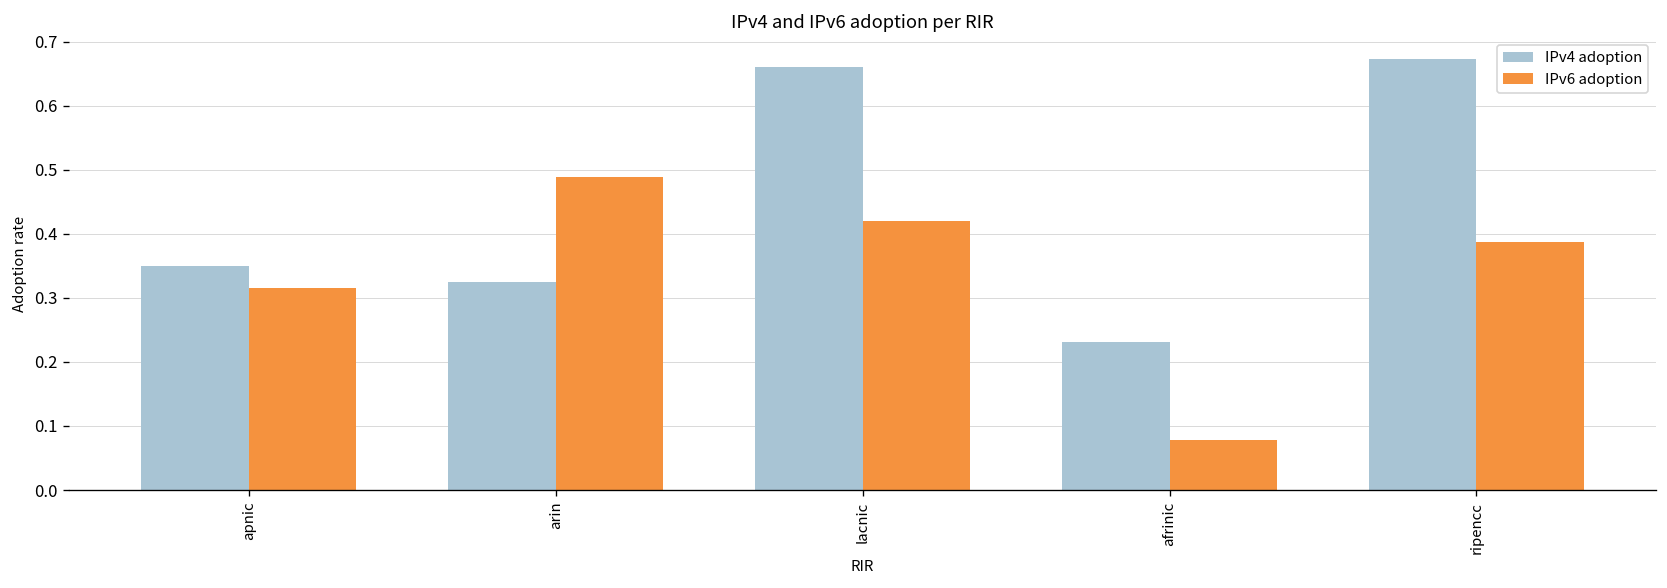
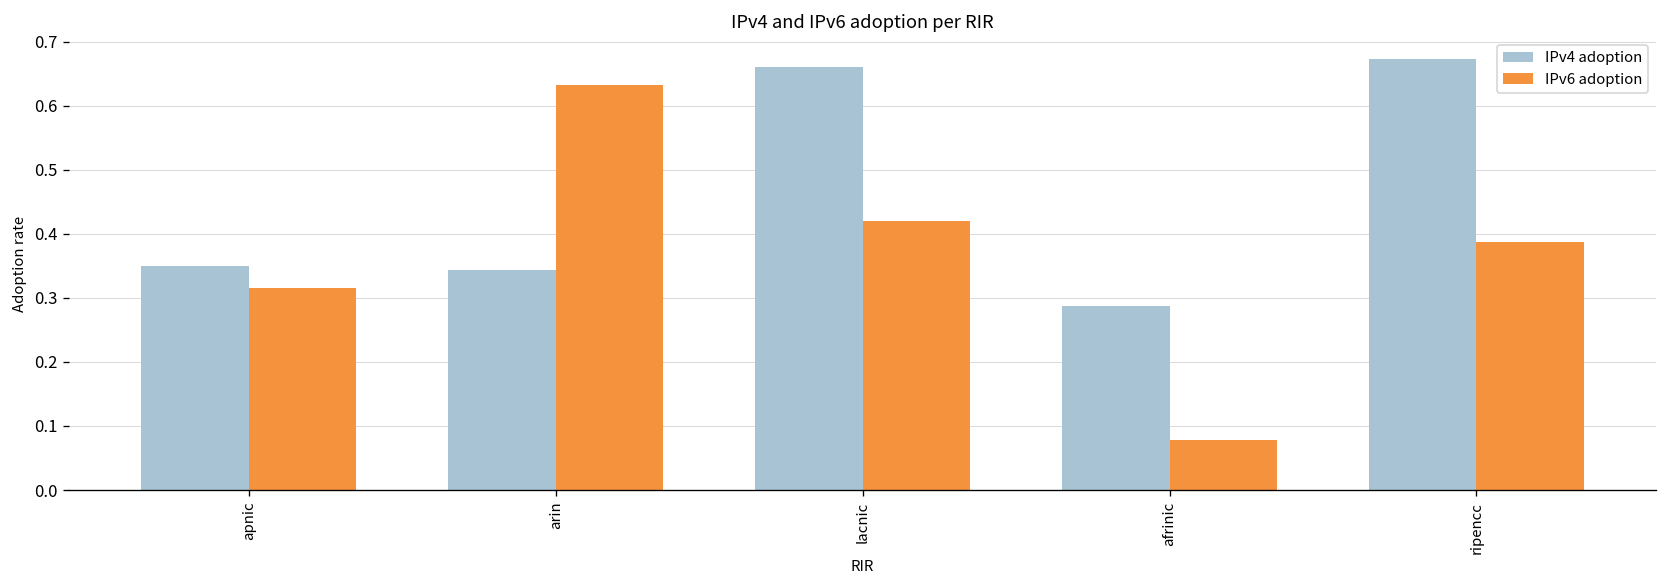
IPv4 adoption, arin: 0.32 -> 0.34
IPv6 adoption, arin: 0.49 -> 0.63
IPv4 adoption, afrinic: 0.23 -> 0.29
